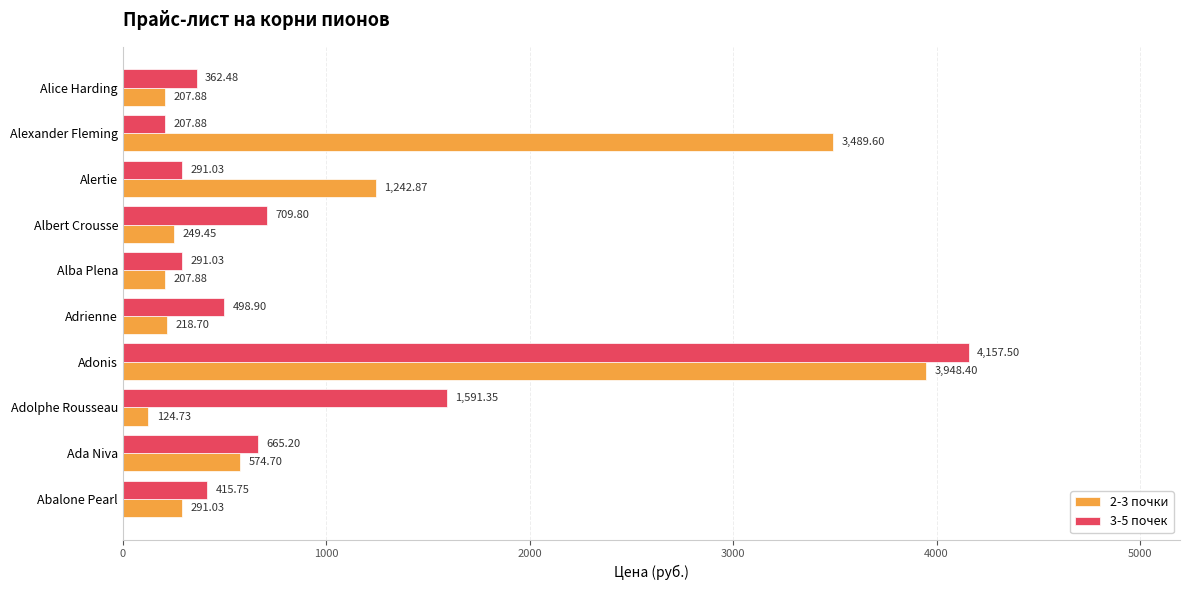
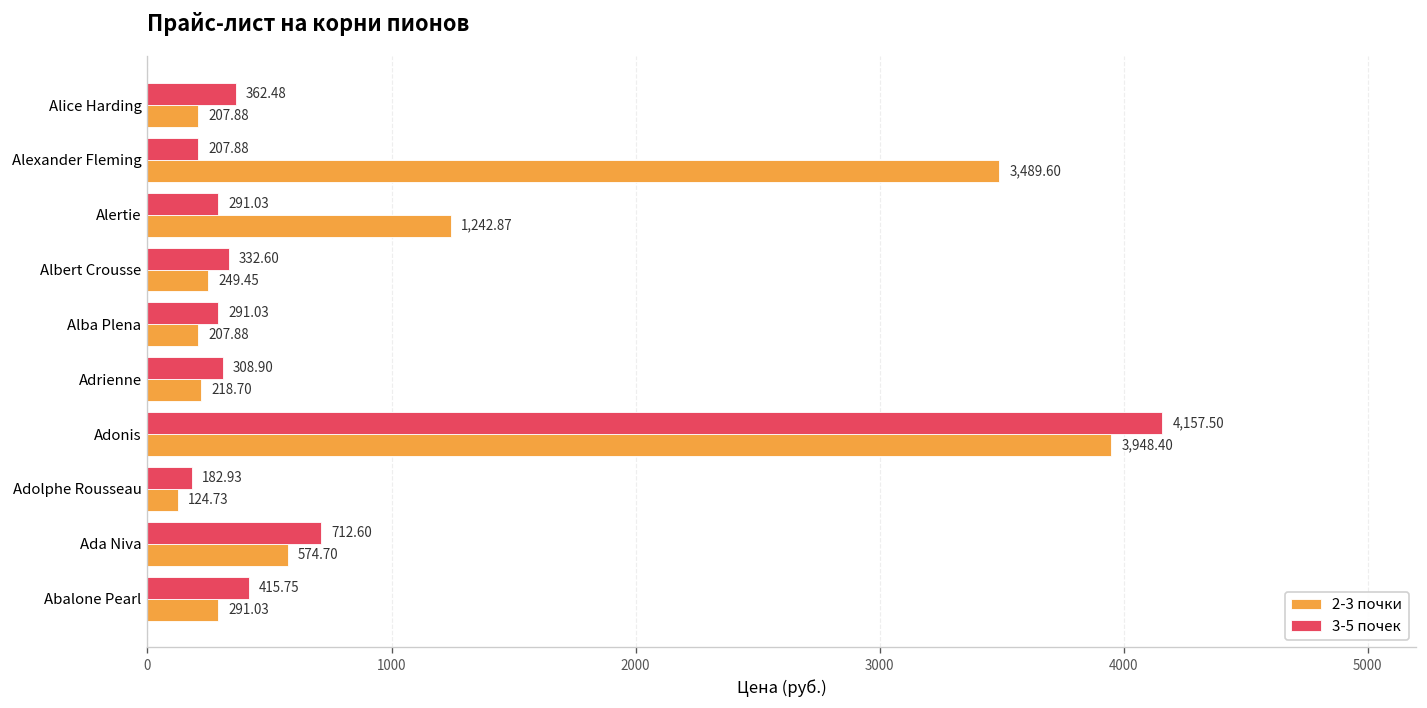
3-5 почек, Albert Crousse: 709.80 -> 332.60
3-5 почек, Adrienne: 498.90 -> 308.90
3-5 почек, Adolphe Rousseau: 1,591.35 -> 182.93
3-5 почек, Ada Niva: 665.20 -> 712.60
